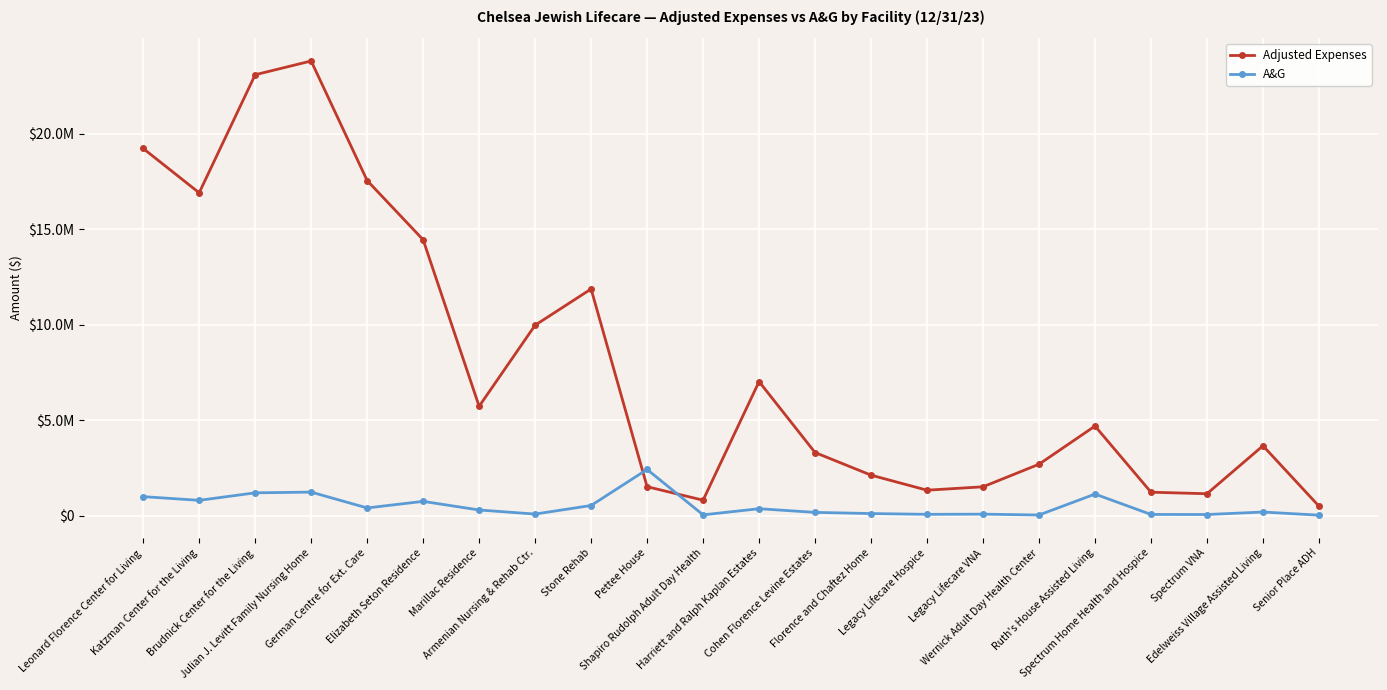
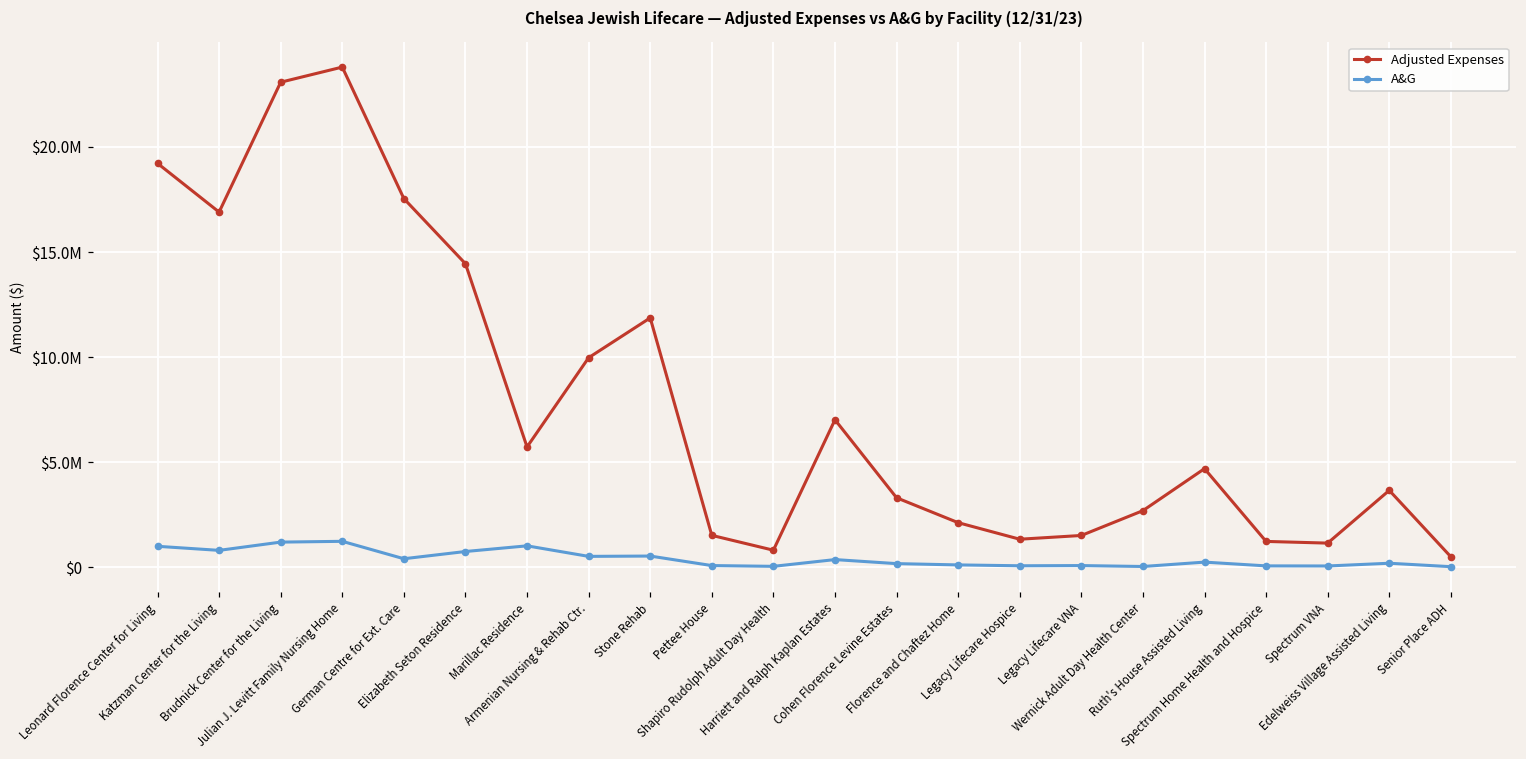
A&G, Marillac Residence: $300000 -> $1000000
A&G, Armenian Nursing & Rehab Ctr.: $100000 -> $500000
A&G, Pettee House: $2400000 -> $100000
A&G, Ruth's House Assisted Living: $1100000 -> $200000
